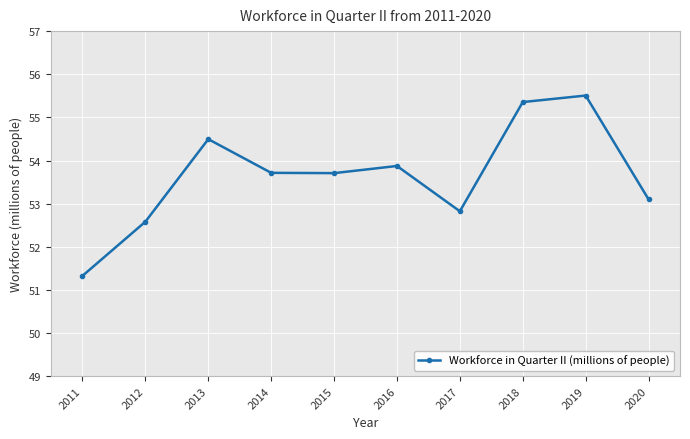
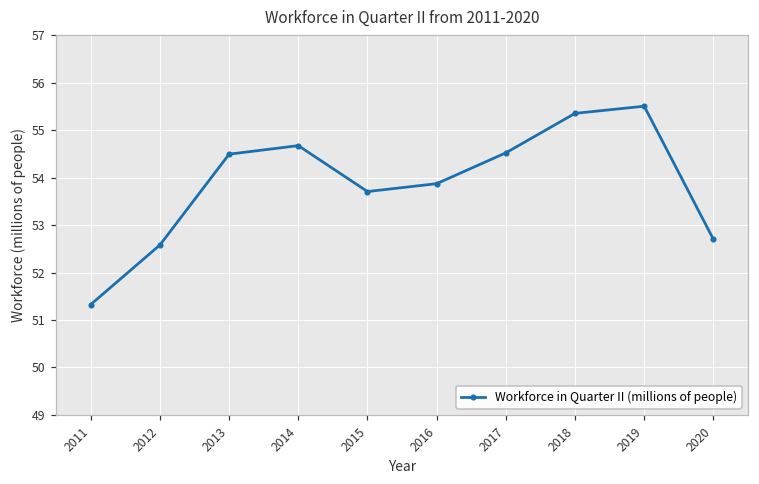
2014: 53.7 -> 54.7
2017: 52.8 -> 54.5
2020: 53.1 -> 52.7
